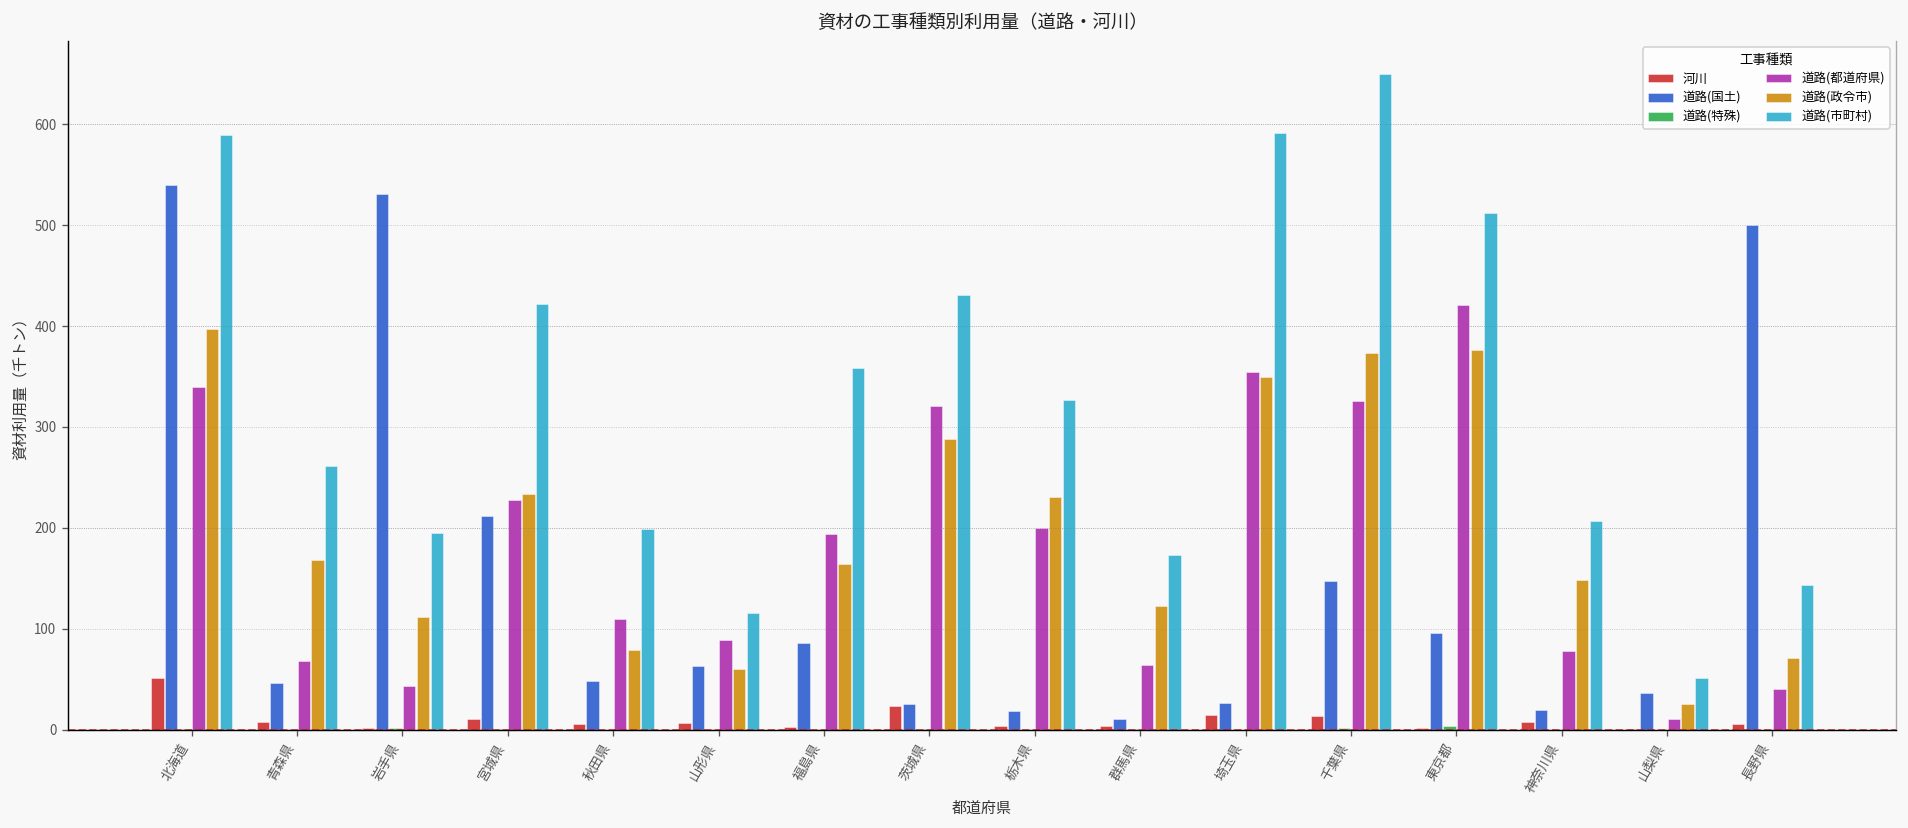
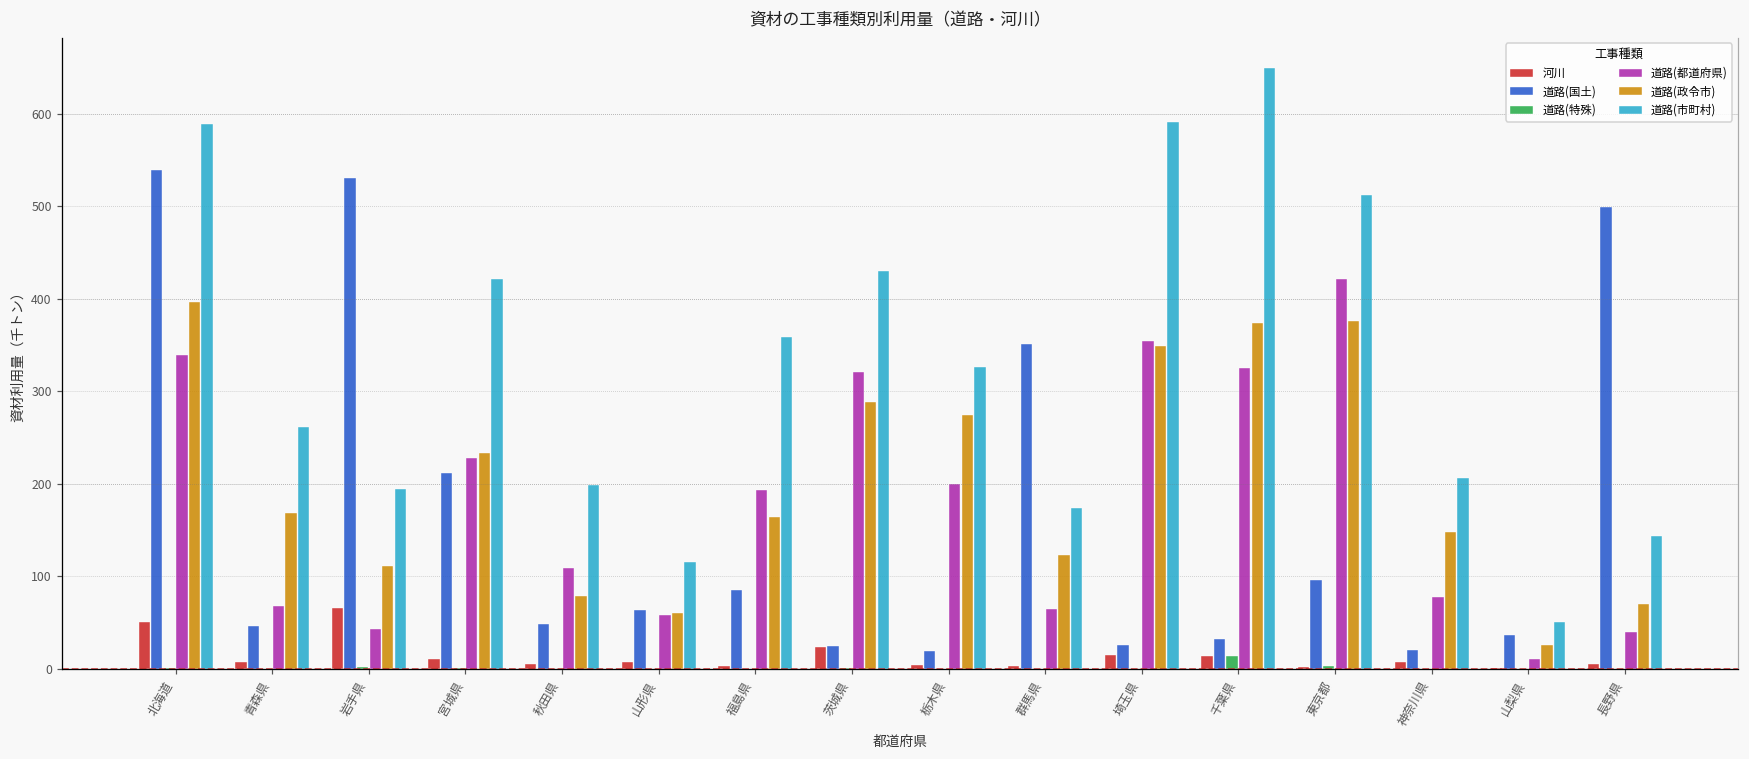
河川, 岩手県: 0 -> 70
道路(都道府県), 山形県: 90 -> 60
道路(政令市), 栃木県: 230 -> 270
道路(国土), 群馬県: 10 -> 350
道路(国土), 千葉県: 150 -> 30
道路(特殊), 千葉県: 0 -> 10
